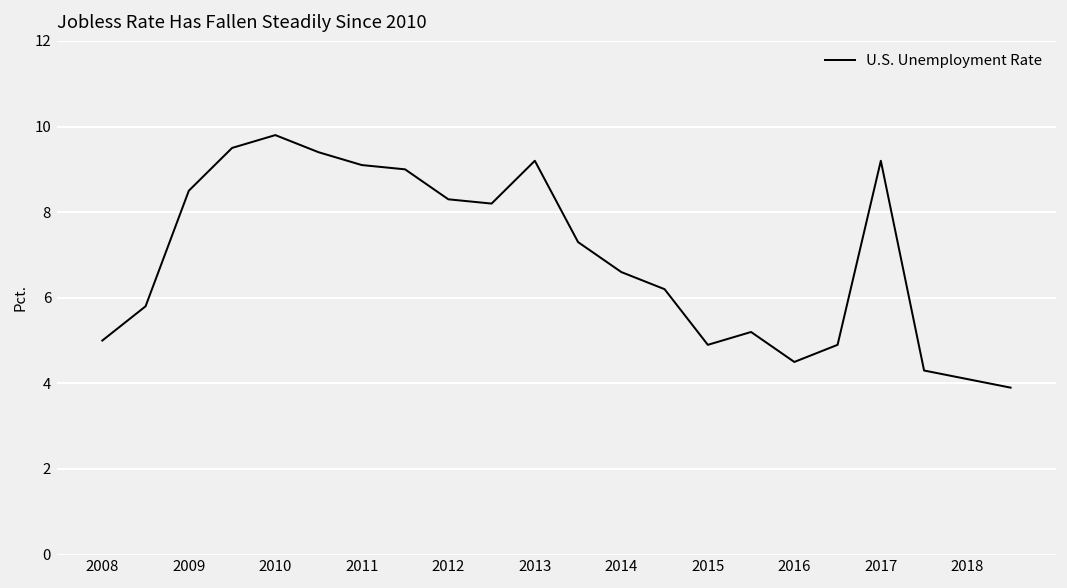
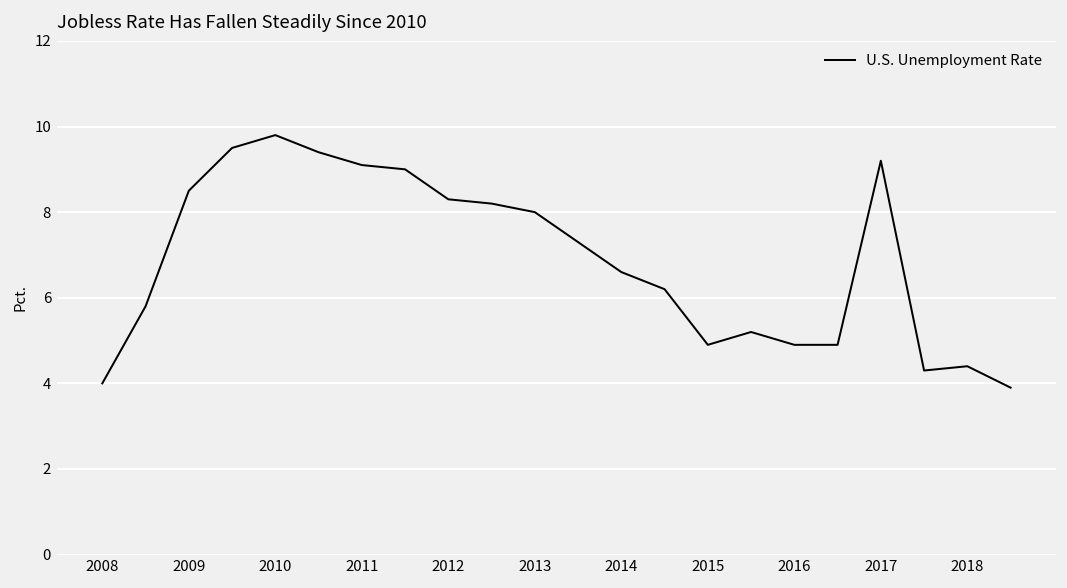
2008: 5 -> 4
2013: 9.2 -> 8.0
2016: 4.5 -> 4.9
2018: 4.1 -> 4.4
